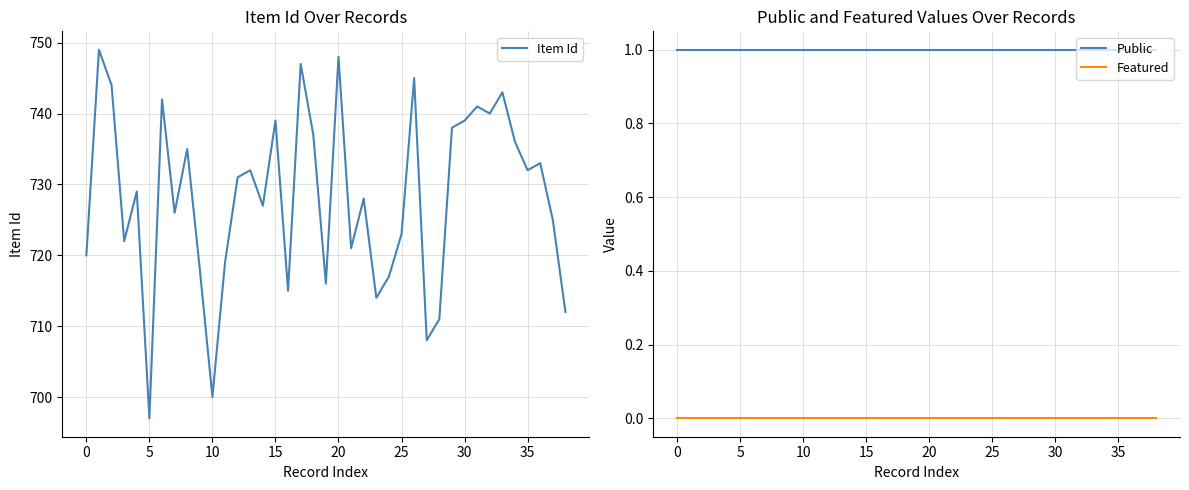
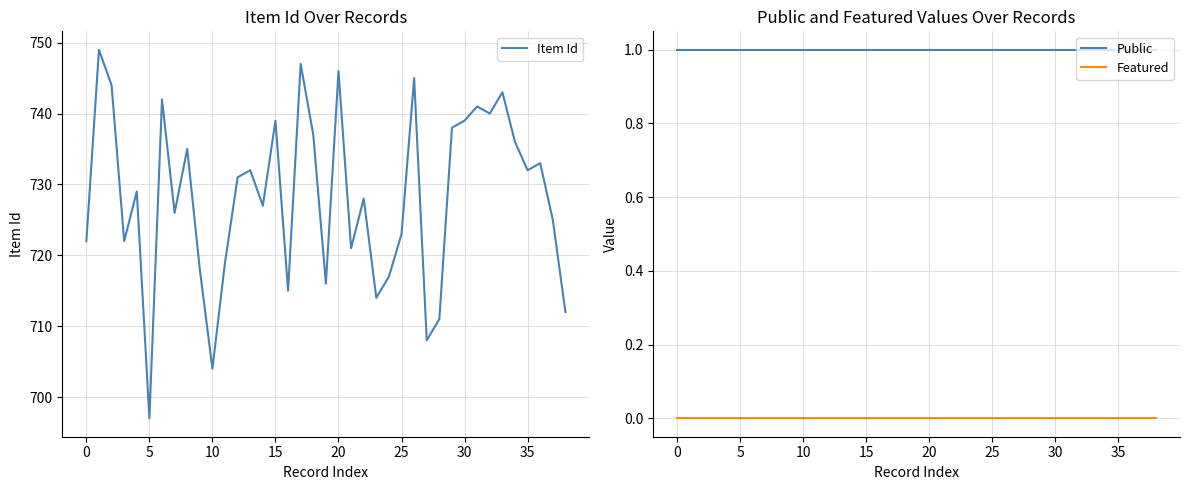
Item Id Over Records, 0: 720 -> 722
Item Id Over Records, 10: 700 -> 704
Item Id Over Records, 20: 748 -> 746
